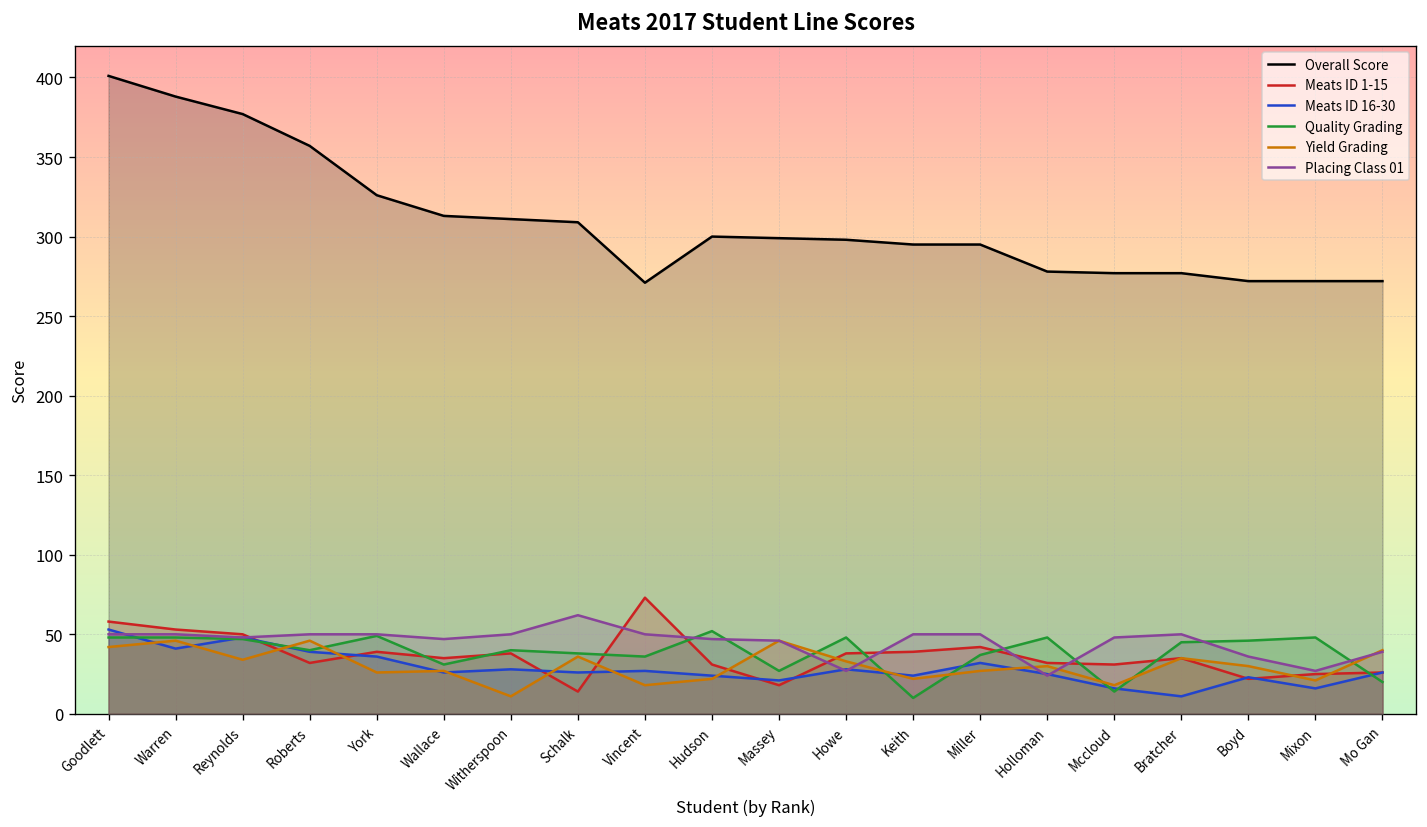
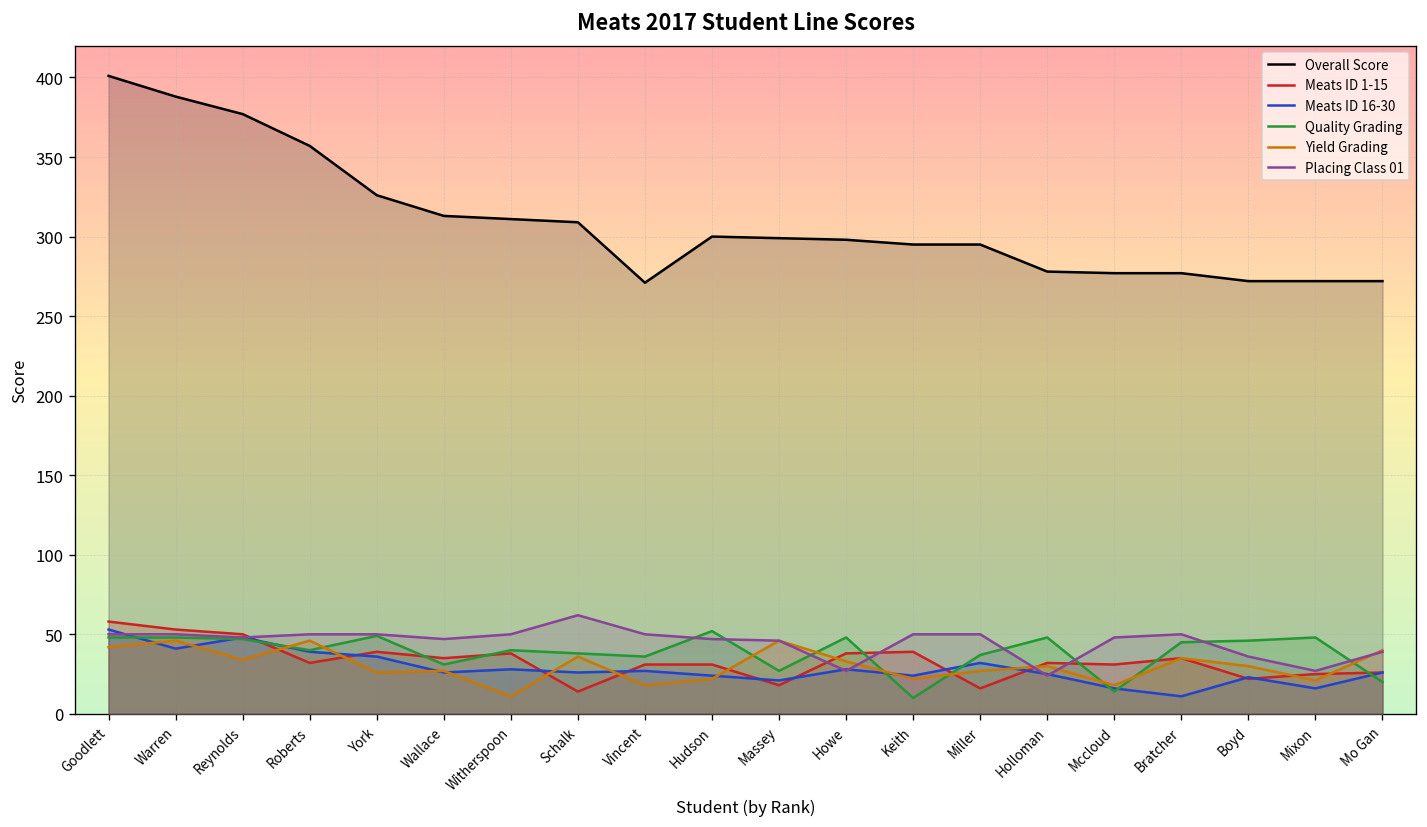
Meats ID 1-15, Vincent: 73 -> 31
Meats ID 1-15, Miller: 42 -> 16
